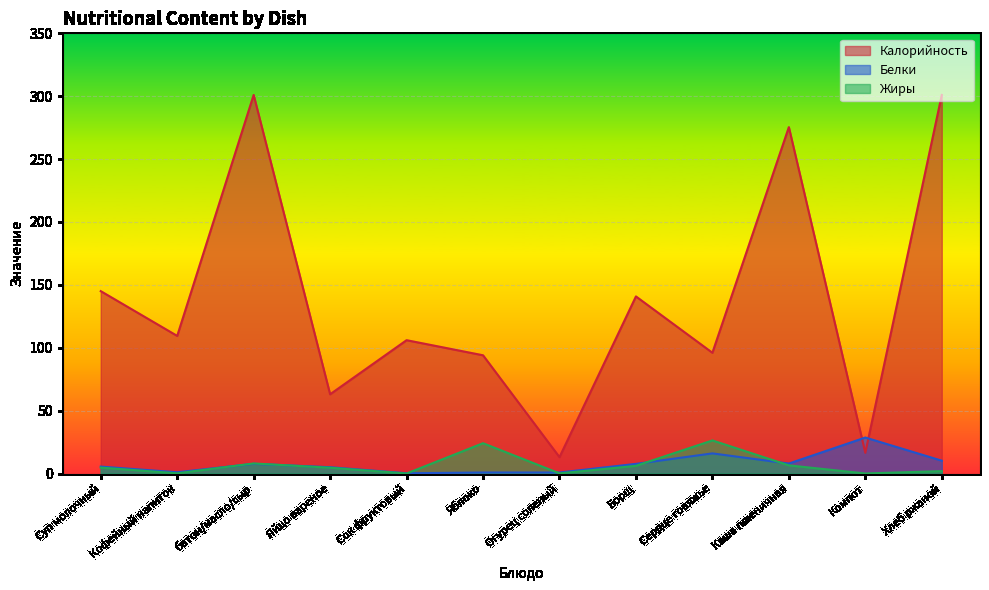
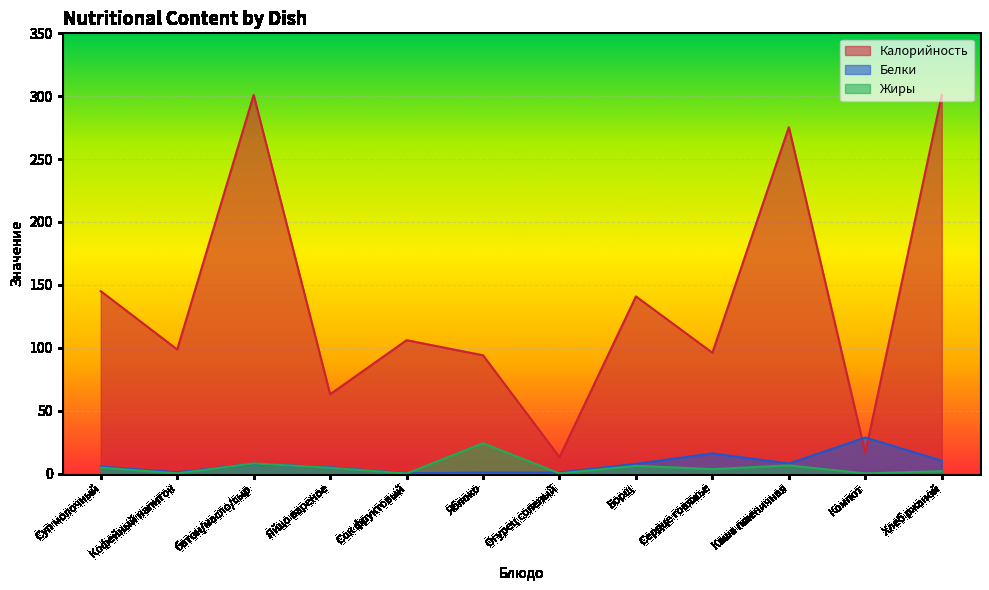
Калорийность, Кофейный напиток: 109 -> 99
Жиры, Сердце говяжье: 26 -> 4
